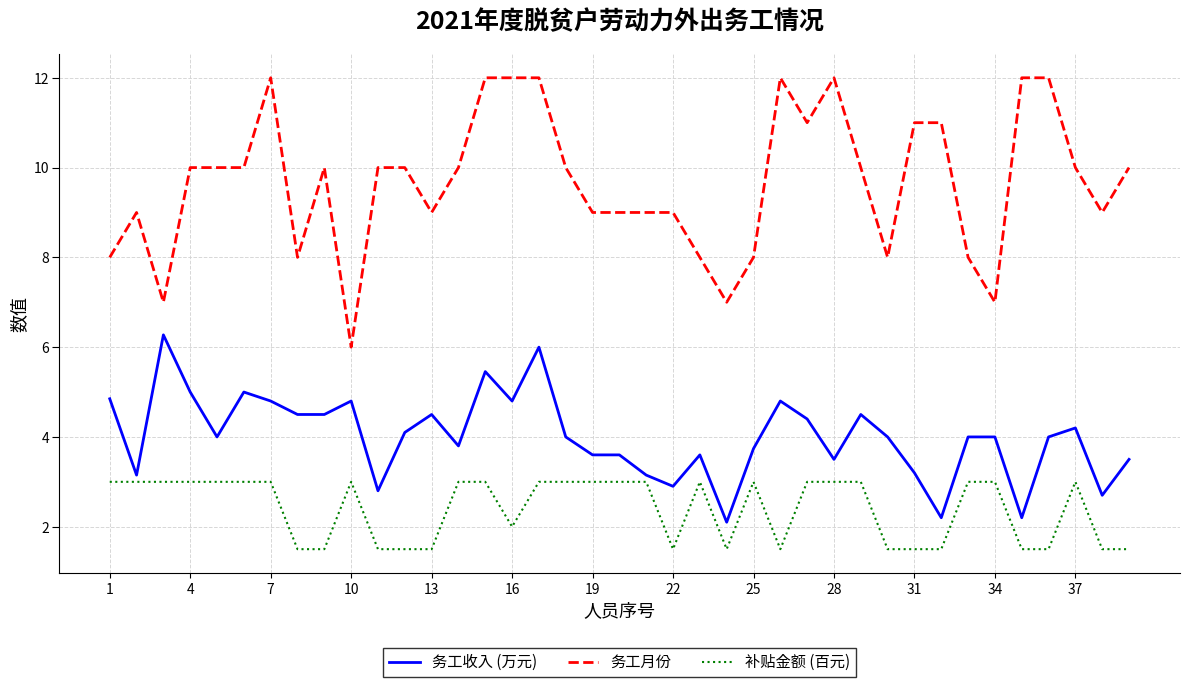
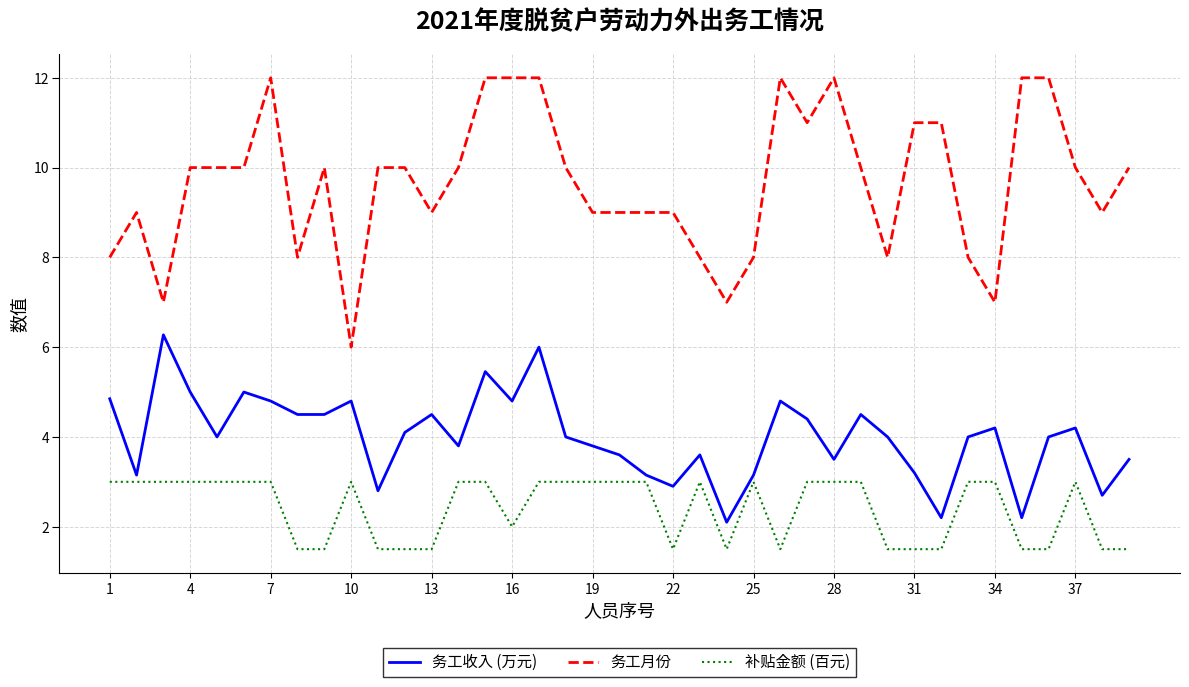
务工收入 (万元), 19: 3.6 -> 3.8
务工收入 (万元), 25: 3.7 -> 3.2
务工收入 (万元), 34: 4.0 -> 4.2
